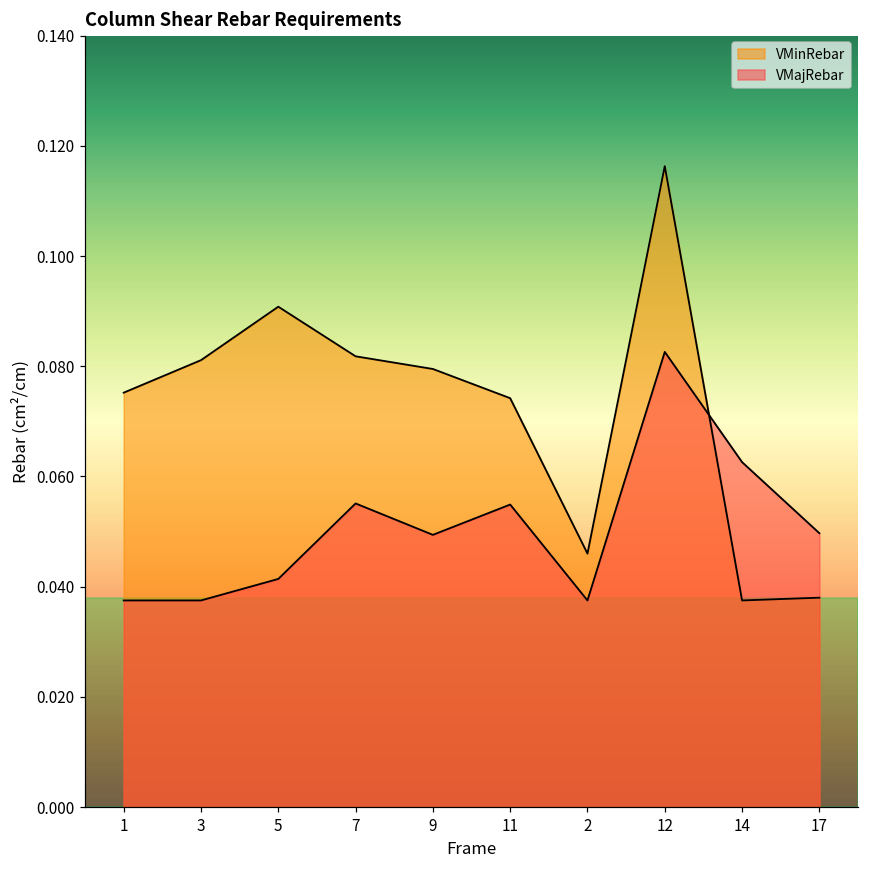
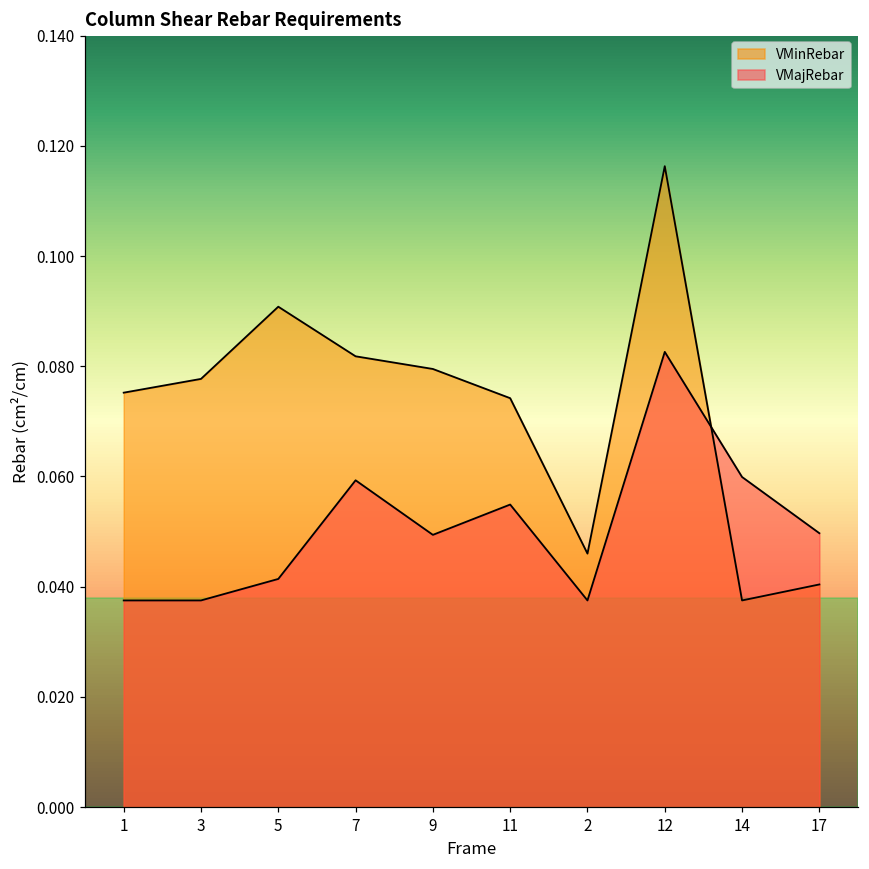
VMinRebar, 3: 0.081 -> 0.078
VMajRebar, 7: 0.055 -> 0.059
VMajRebar, 14: 0.063 -> 0.060
VMinRebar, 17: 0.038 -> 0.040
